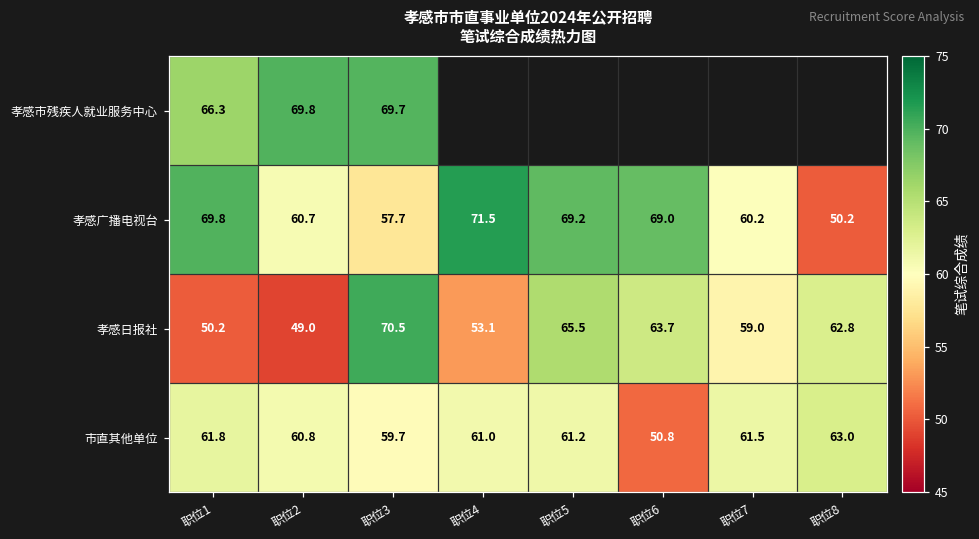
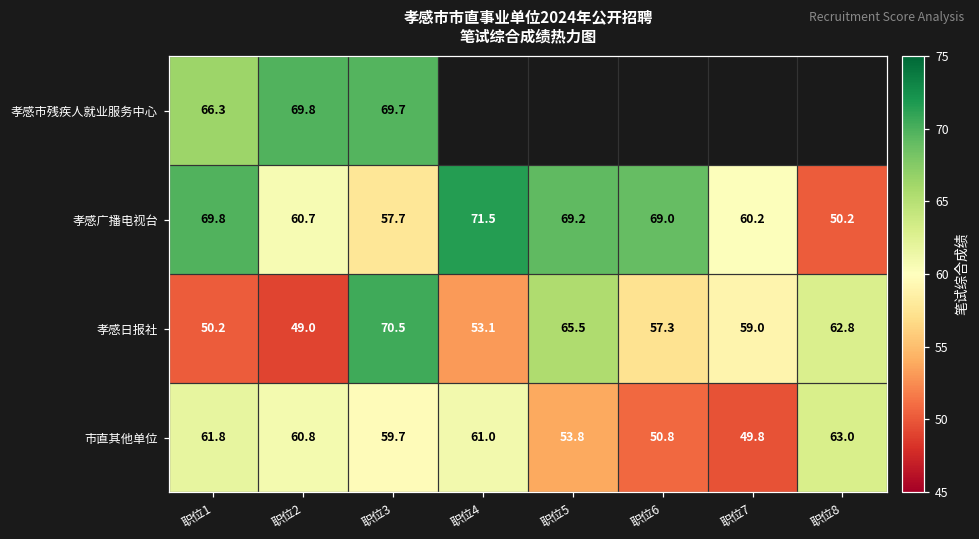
孝感日报社, 职位6: 63.7 -> 57.3
市直其他单位, 职位5: 61.2 -> 53.8
市直其他单位, 职位7: 61.5 -> 49.8
